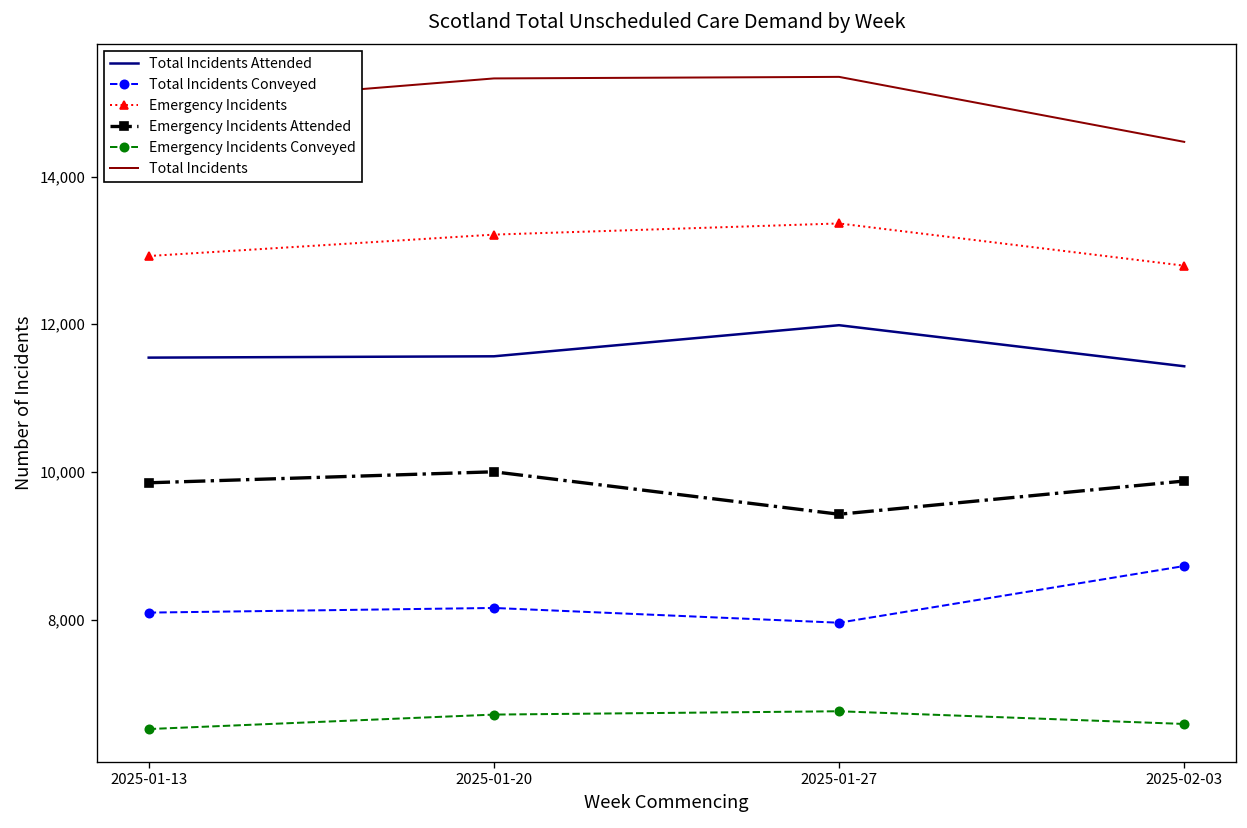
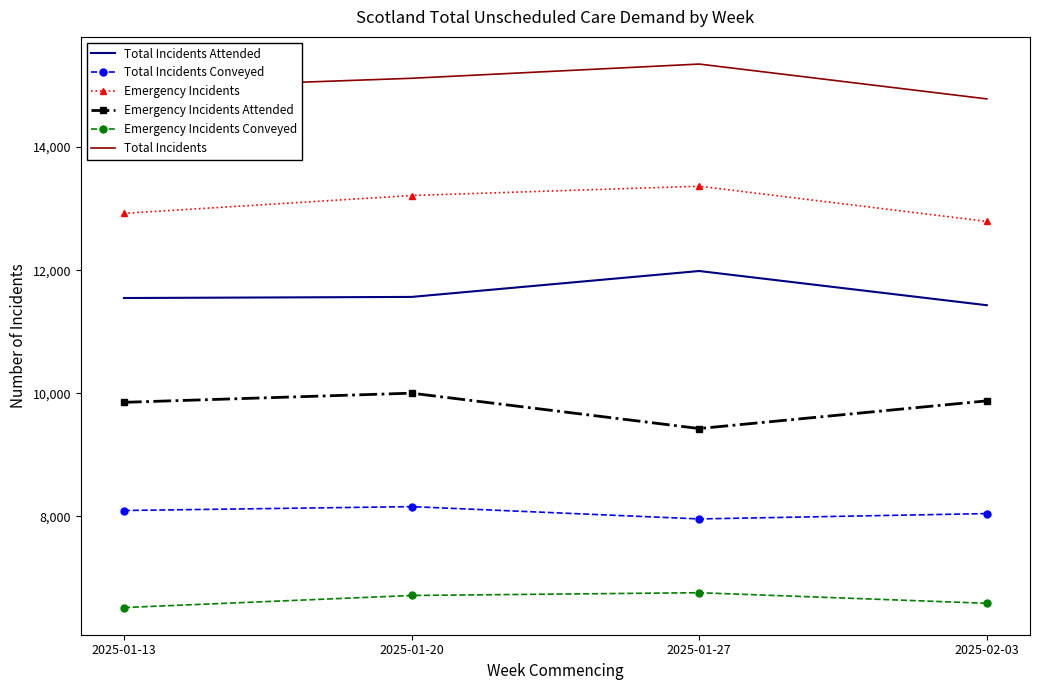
Total Incidents, 2025-01-20: 15,300 -> 15,100
Total Incidents Conveyed, 2025-02-03: 8,700 -> 8,000
Total Incidents, 2025-02-03: 14,500 -> 14,800
